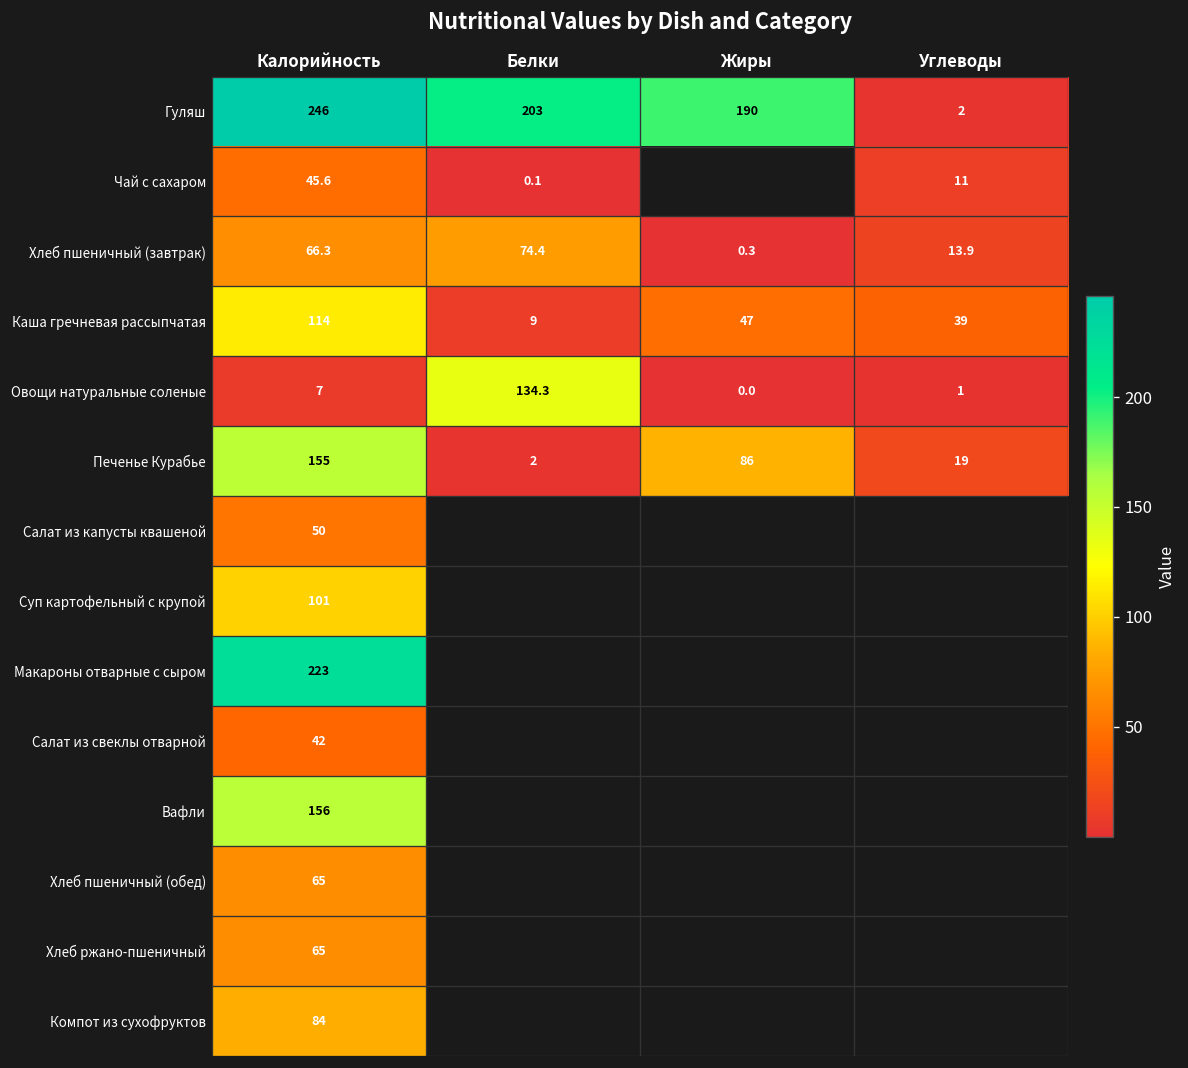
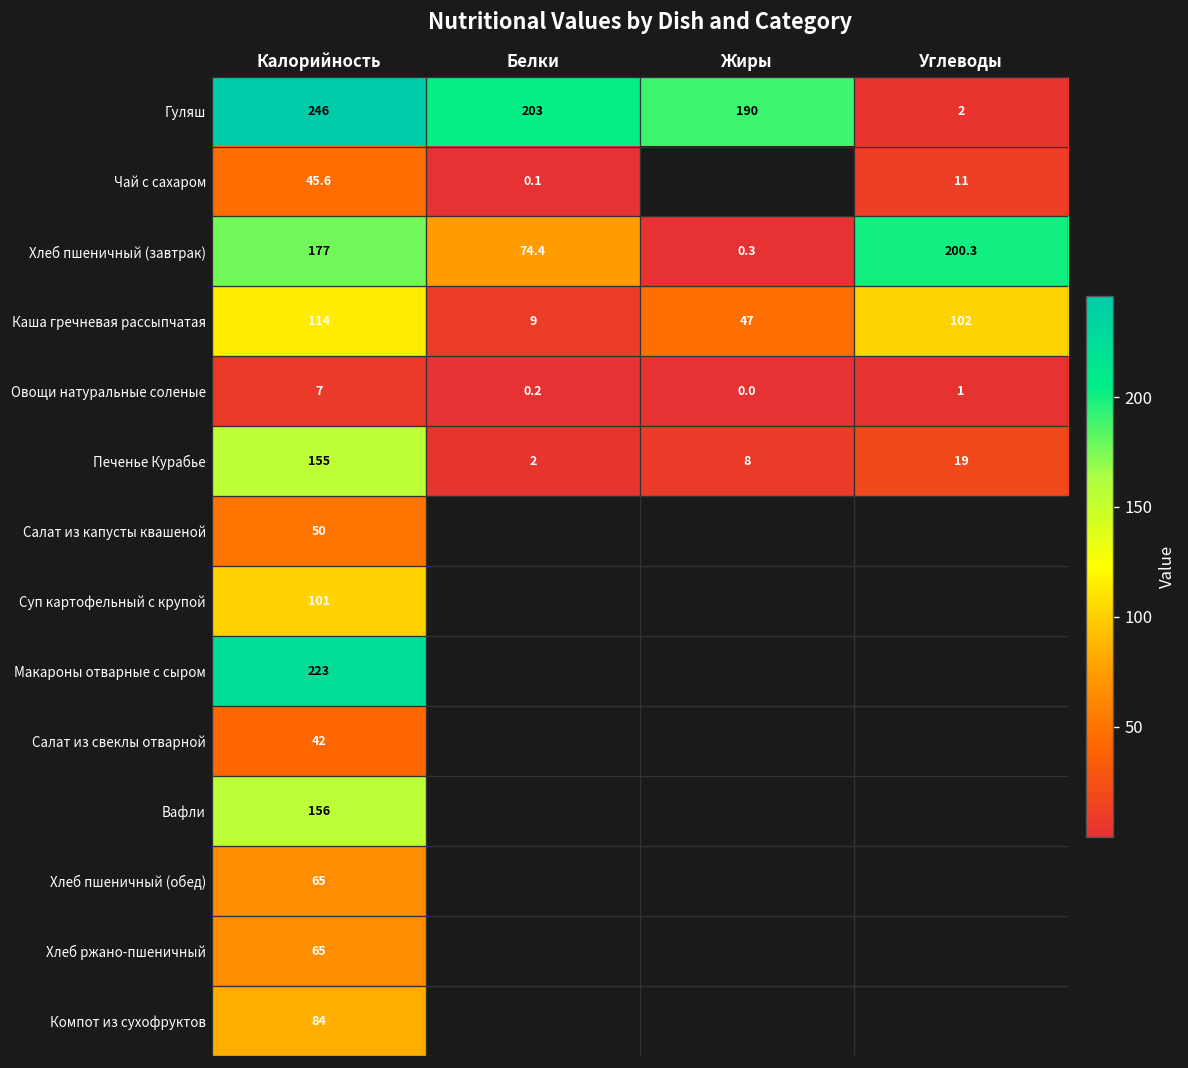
Хлеб пшеничный (завтрак), Калорийность: 66.3 -> 177
Хлеб пшеничный (завтрак), Углеводы: 13.9 -> 200.3
Каша гречневая рассыпчатая, Углеводы: 39 -> 102
Овощи натуральные соленые, Белки: 134.3 -> 0.2
Печенье Курабье, Жиры: 86 -> 8
